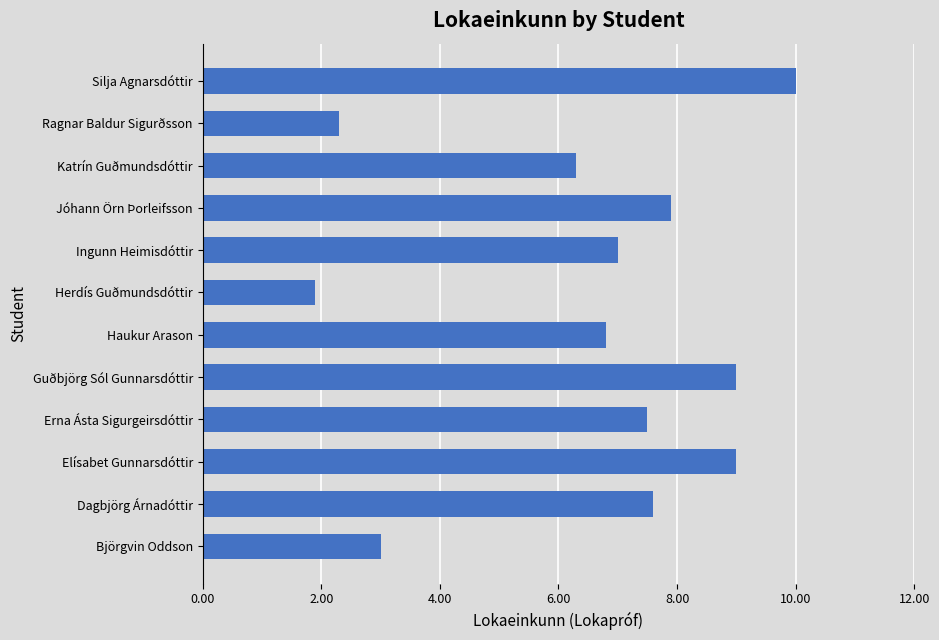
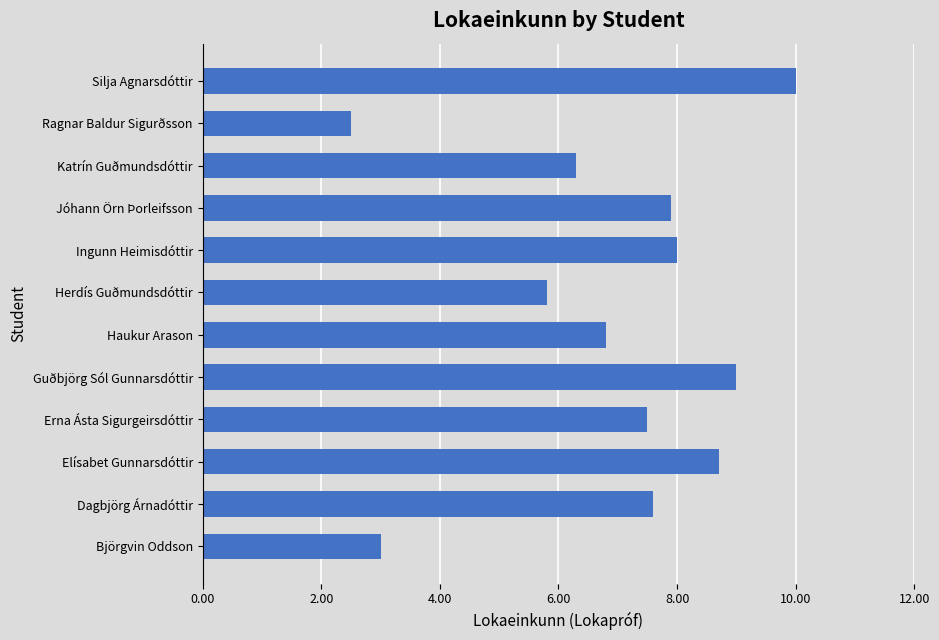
Ragnar Baldur Sigurðsson: 2.3 -> 2.5
Ingunn Heimisdóttir: 7 -> 8
Herdís Guðmundsdóttir: 1.9 -> 5.8
Elísabet Gunnarsdóttir: 9.0 -> 8.7
